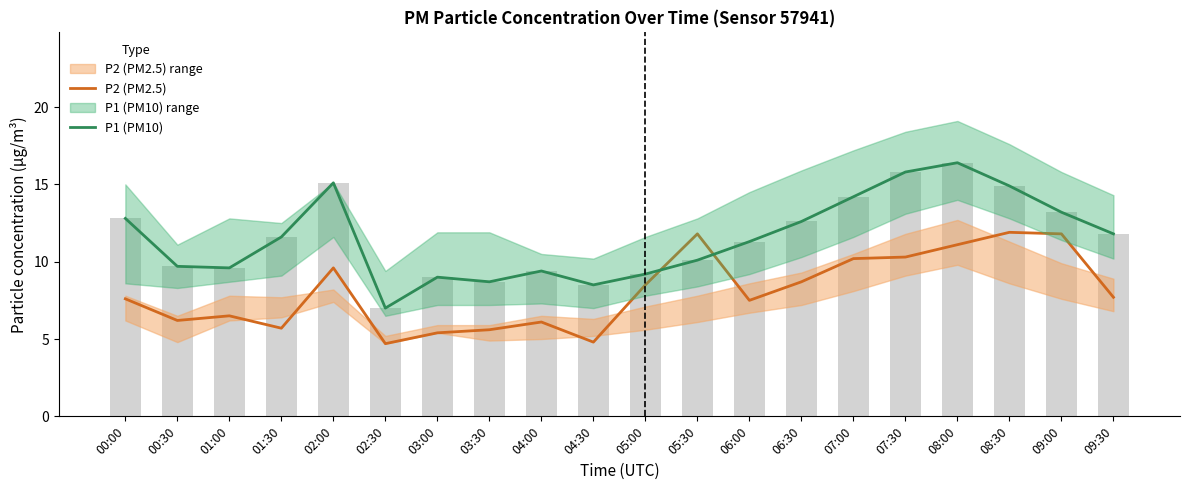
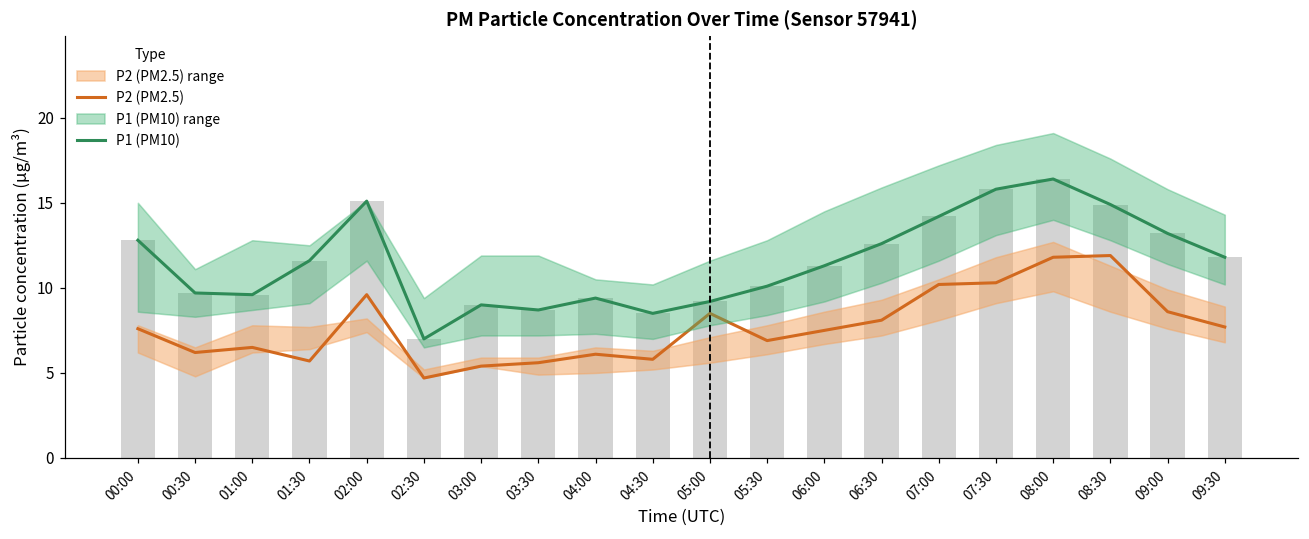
P2 (PM2.5), 04:30: 4.8 -> 5.8
P2 (PM2.5), 05:30: 11.8 -> 6.9
P2 (PM2.5), 06:30: 8.7 -> 8.1
P2 (PM2.5), 08:00: 11.1 -> 11.8
P2 (PM2.5), 09:00: 11.8 -> 8.6
